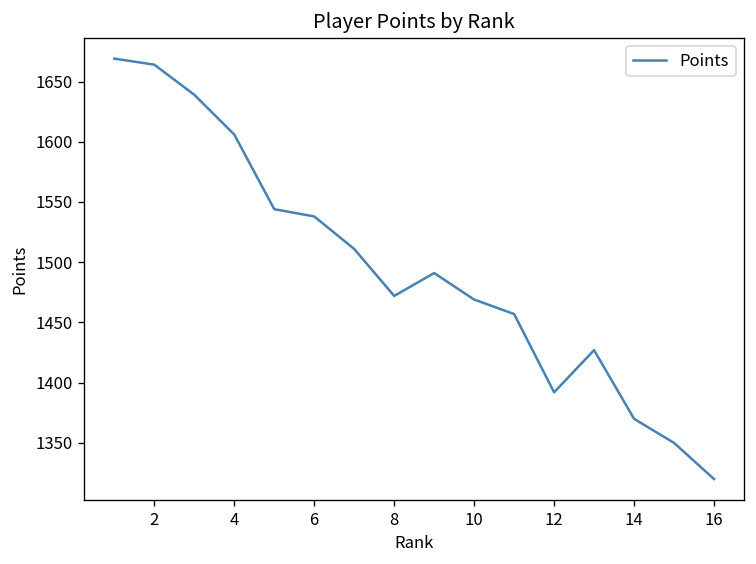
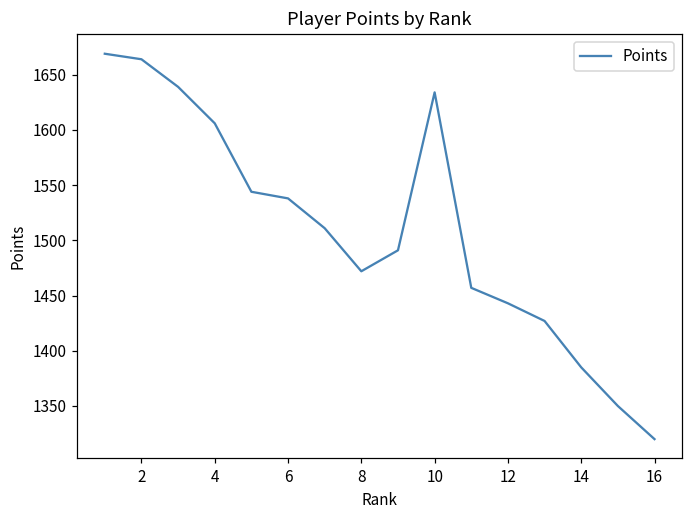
10: 1469 -> 1634
12: 1392 -> 1443
14: 1370 -> 1385
